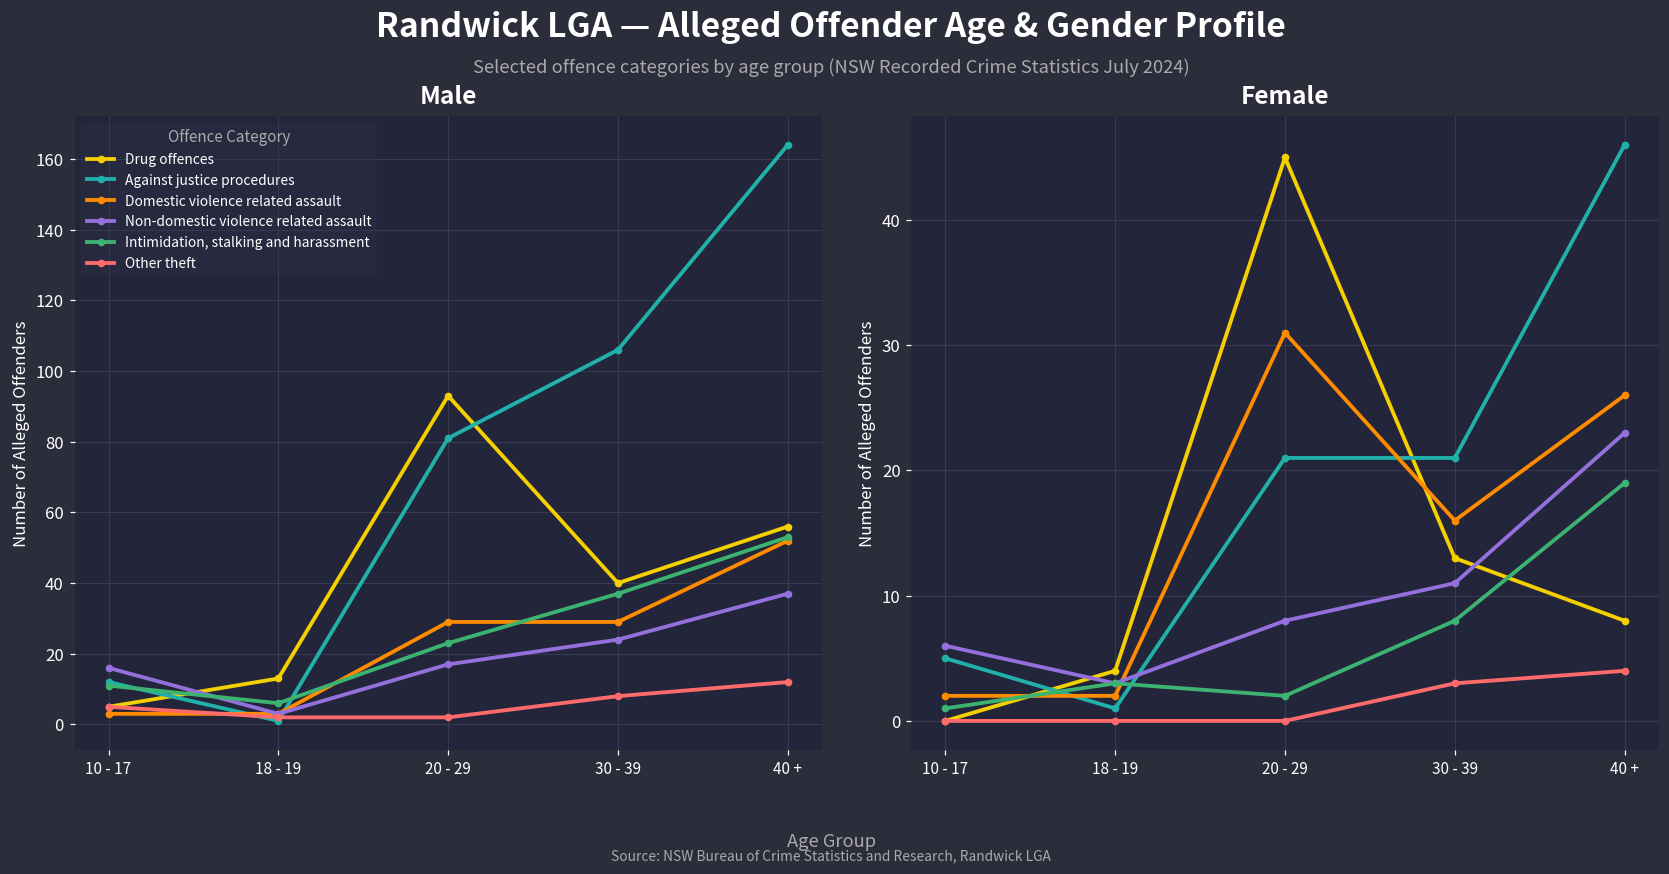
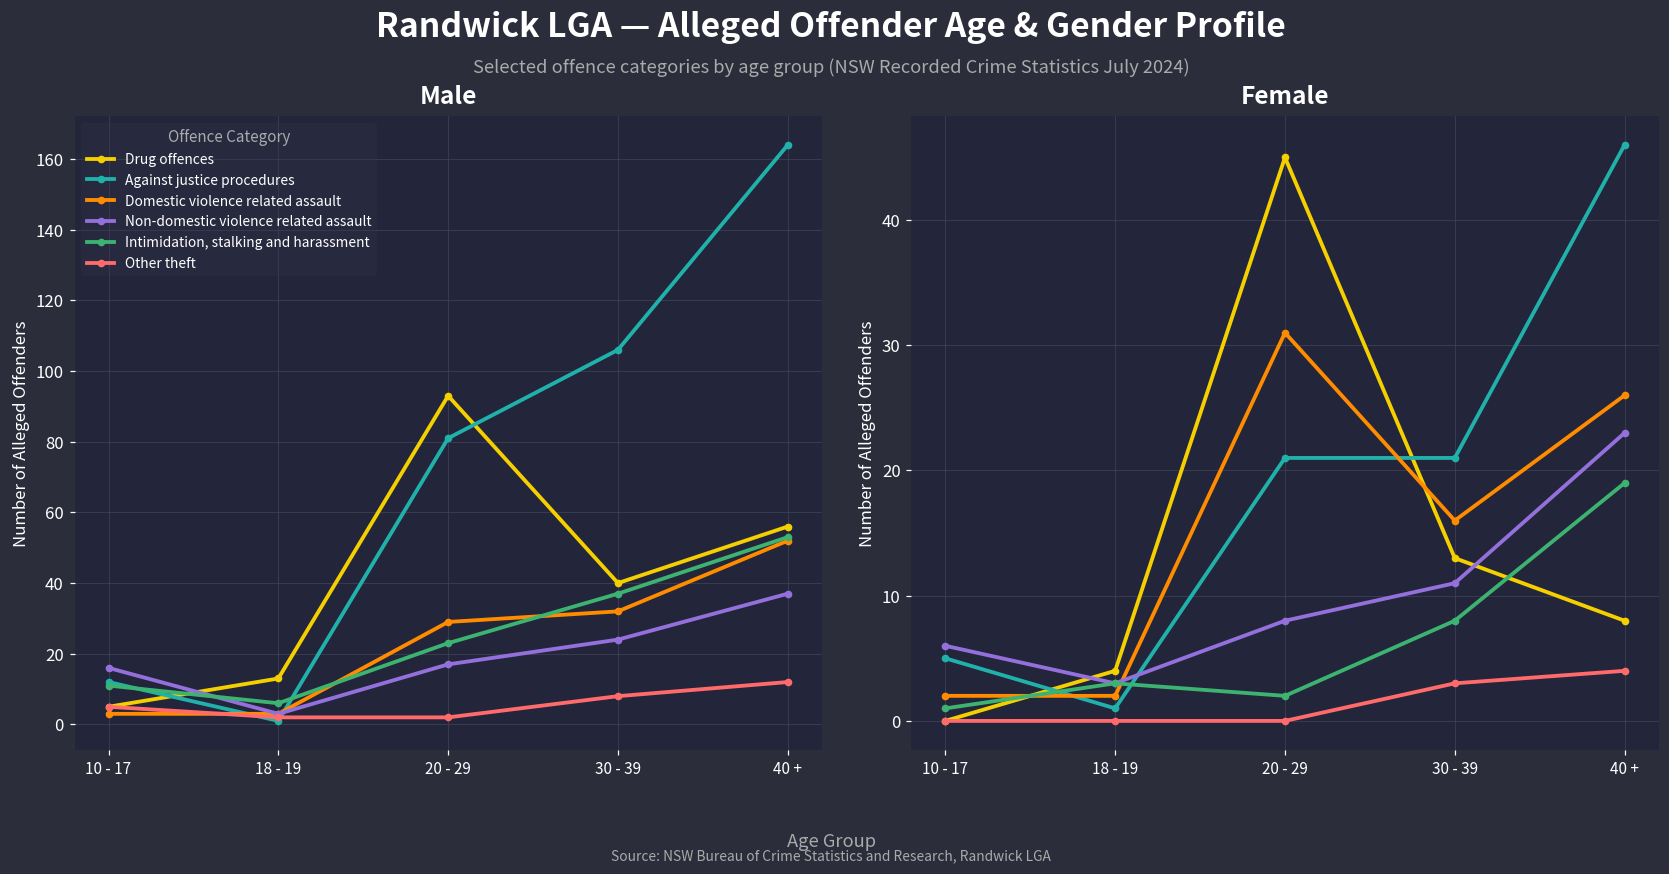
Male, Domestic violence related assault, 30 - 39: 29 -> 32
